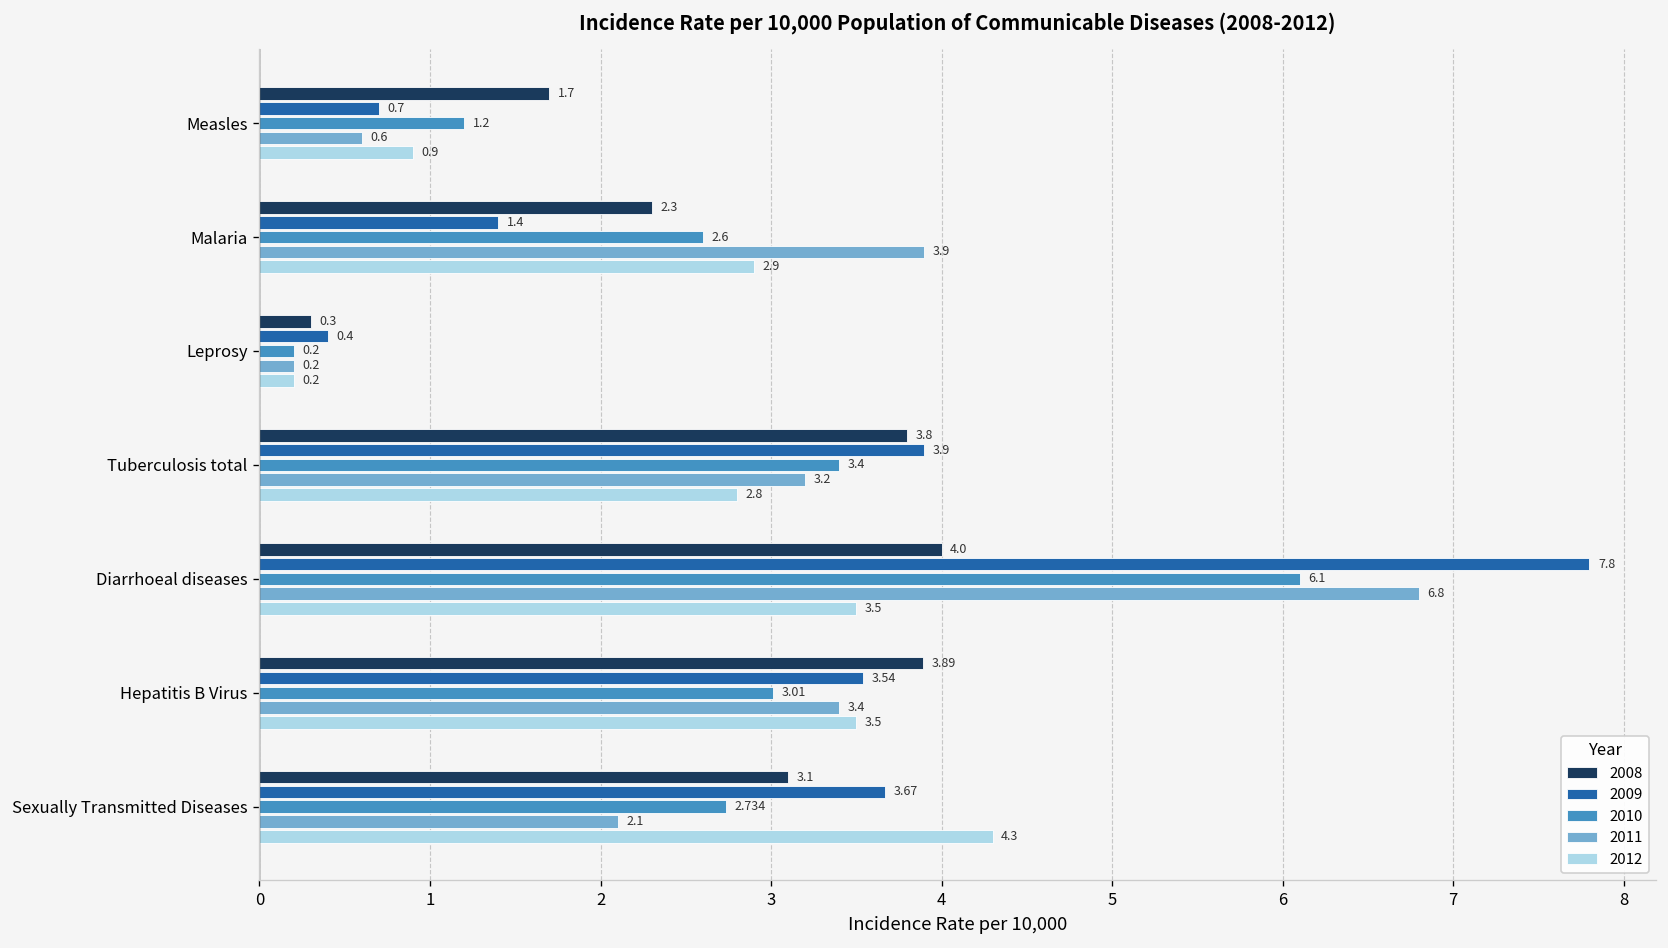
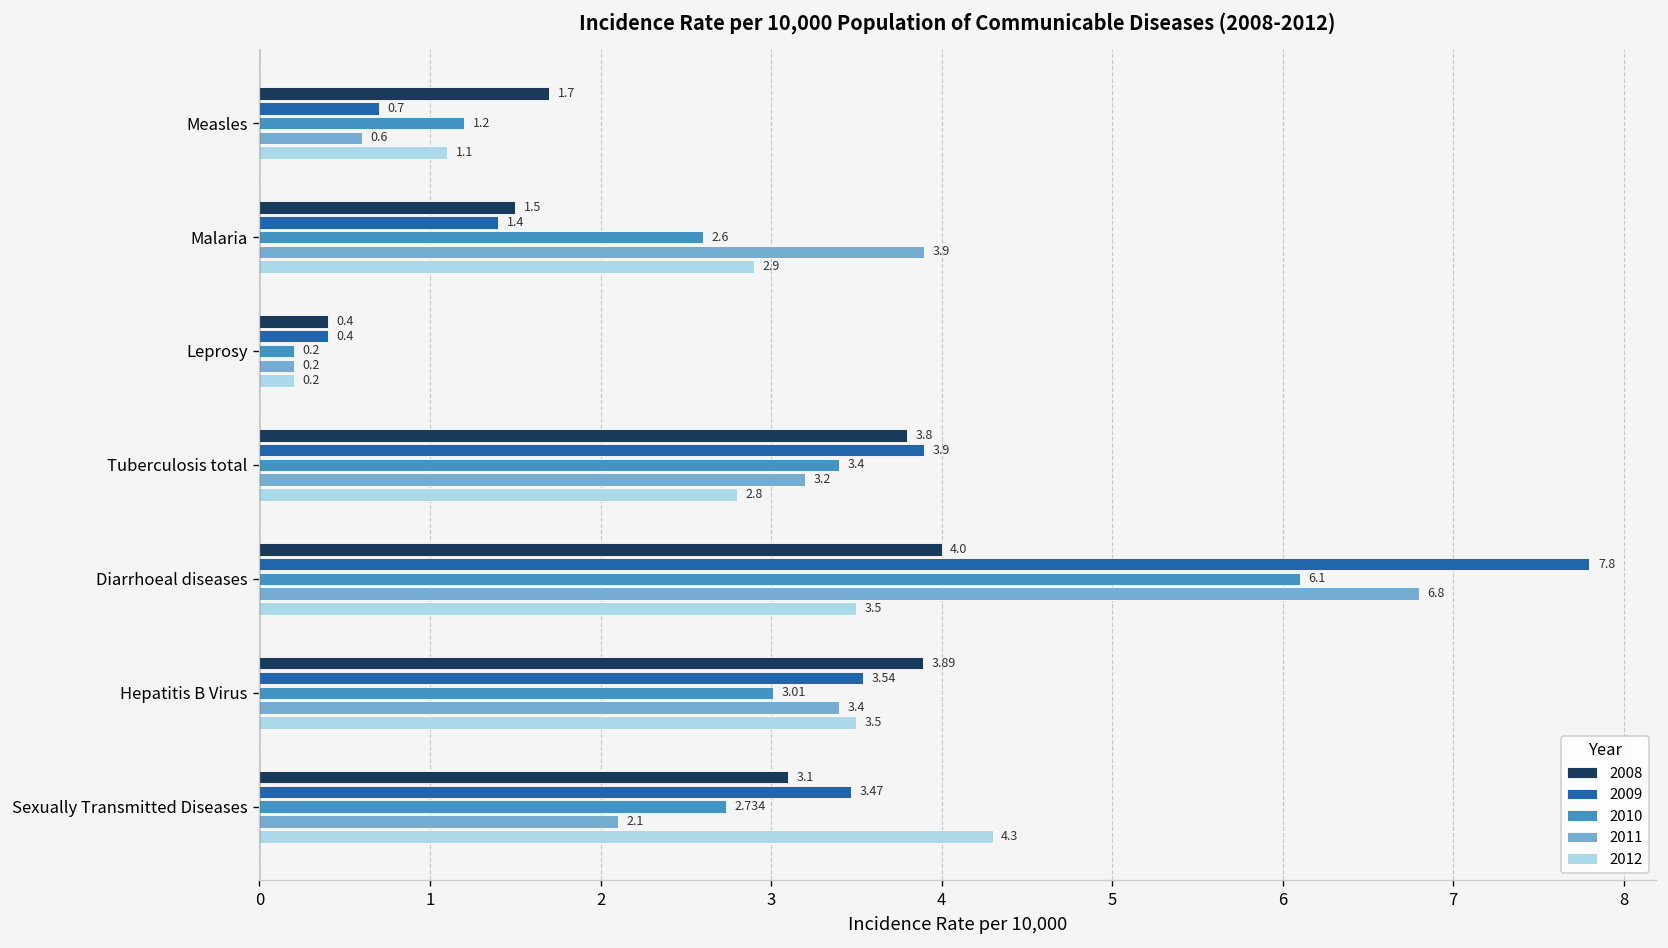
2012, Measles: 0.9 -> 1.1
2008, Malaria: 2.3 -> 1.5
2008, Leprosy: 0.3 -> 0.4
2009, Sexually Transmitted Diseases: 3.67 -> 3.47
